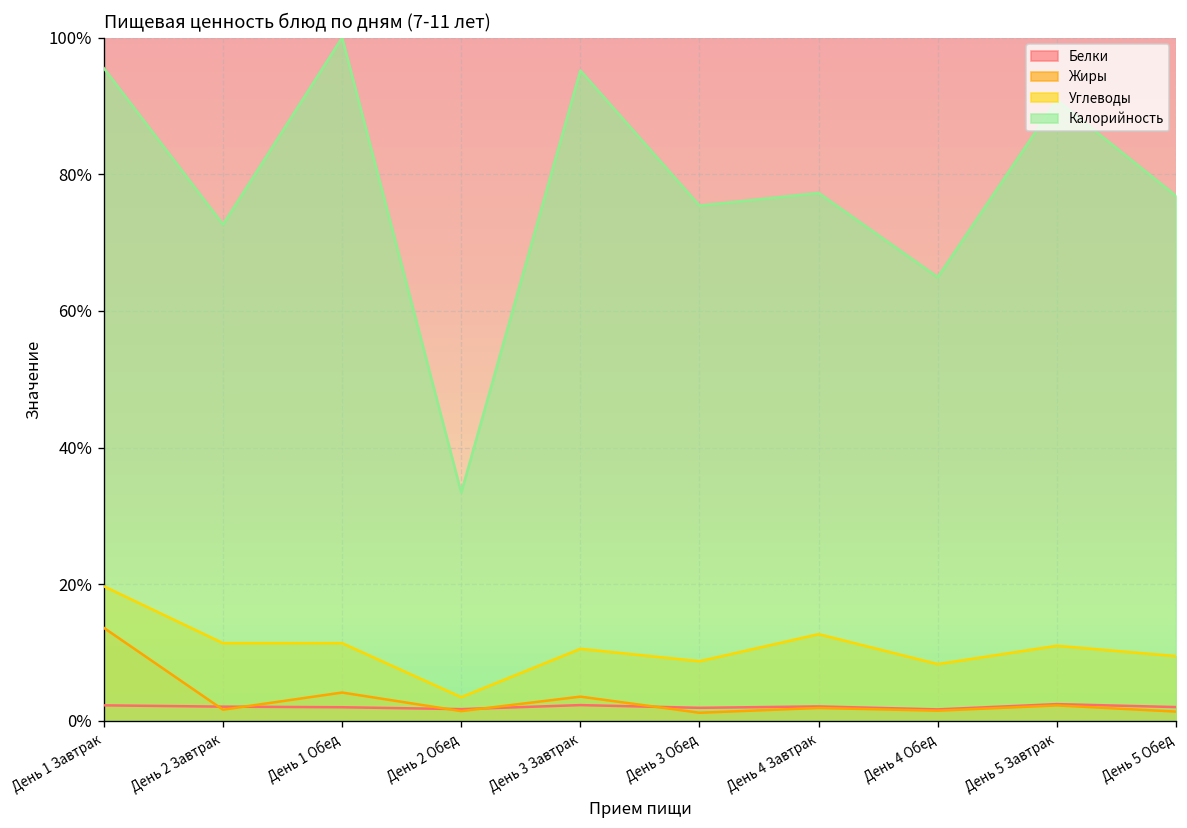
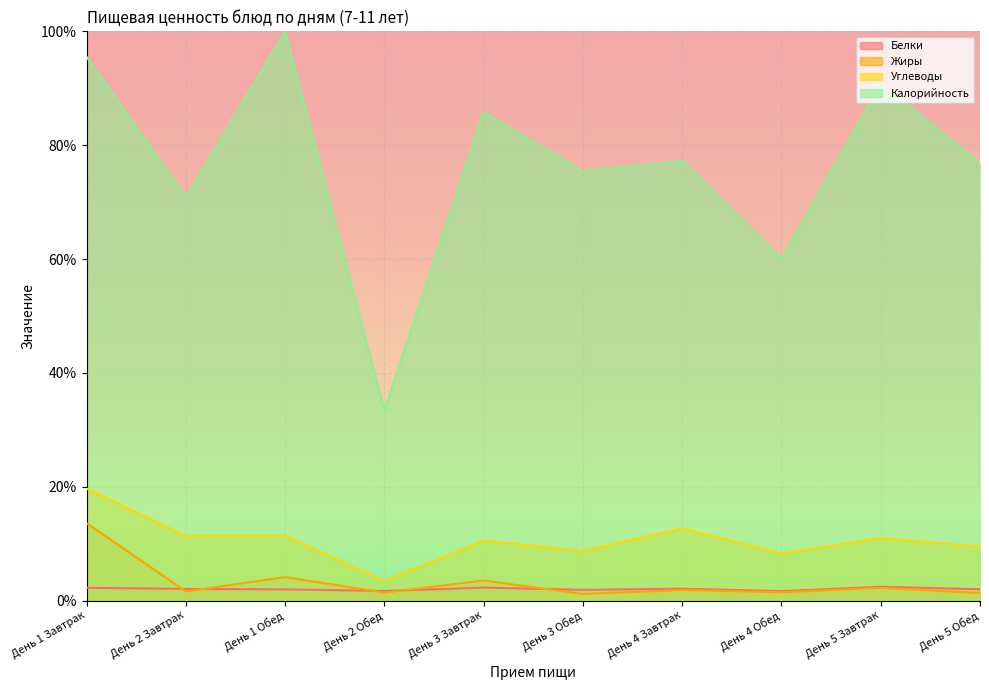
Калорийность, День 2 Завтрак: 73% -> 71%
Калорийность, День 3 Завтрак: 95% -> 86%
Калорийность, День 4 Обед: 65% -> 60%
